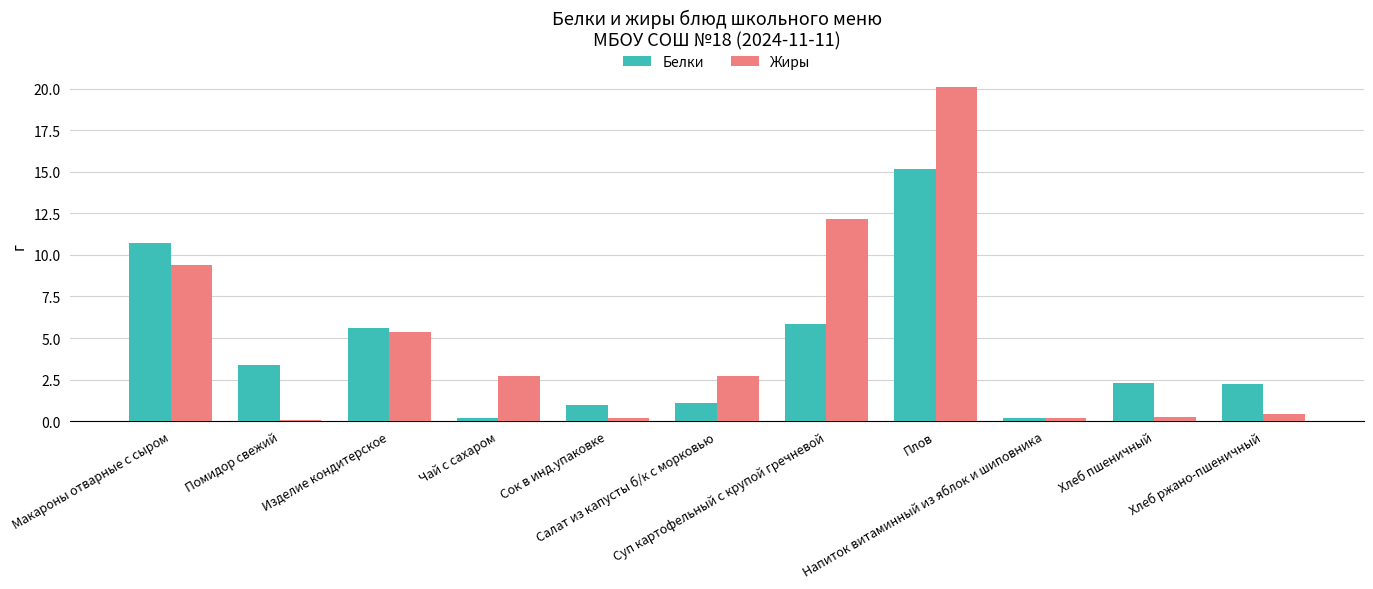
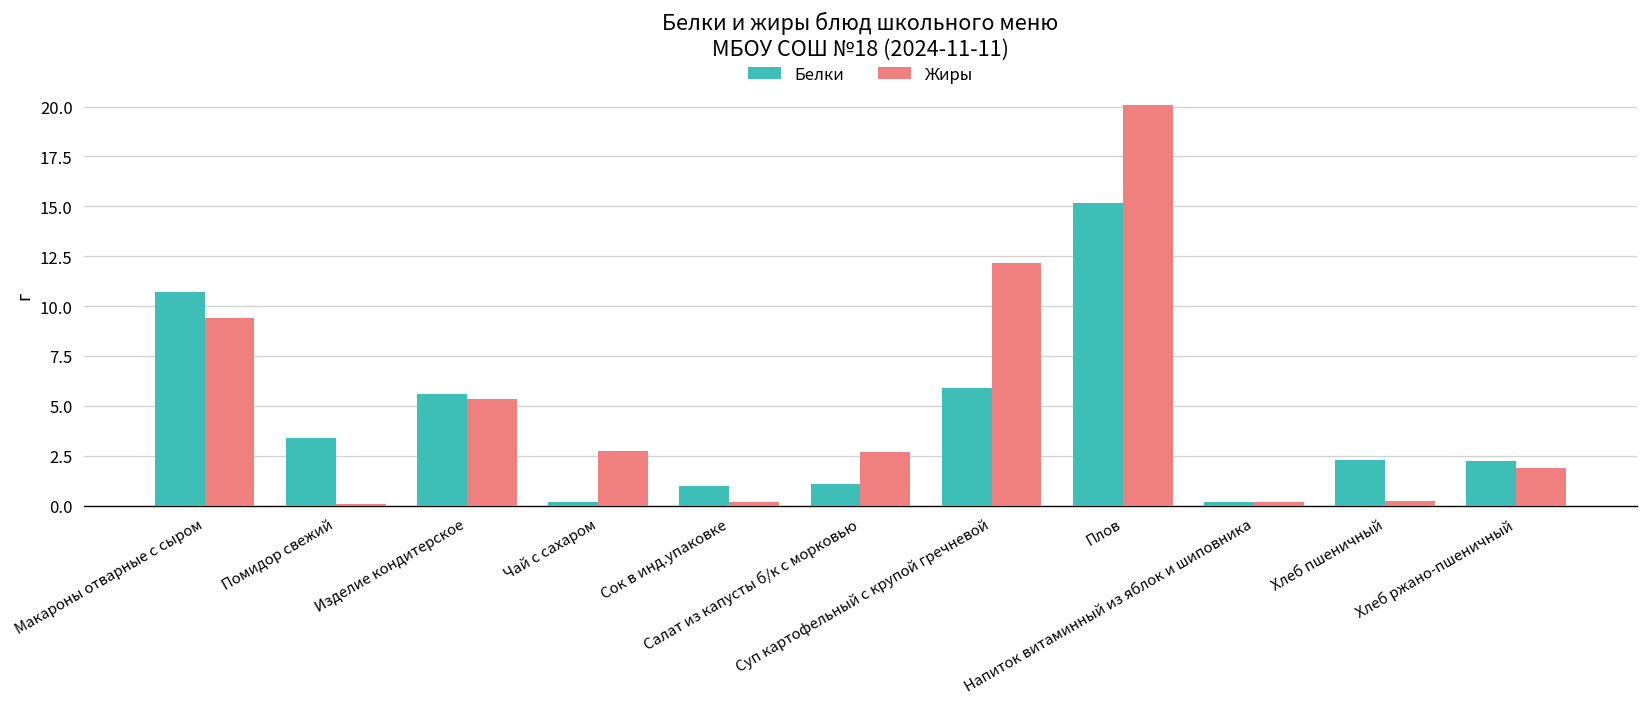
Жиры, Хлеб ржано-пшеничный: 0.4 -> 1.9
